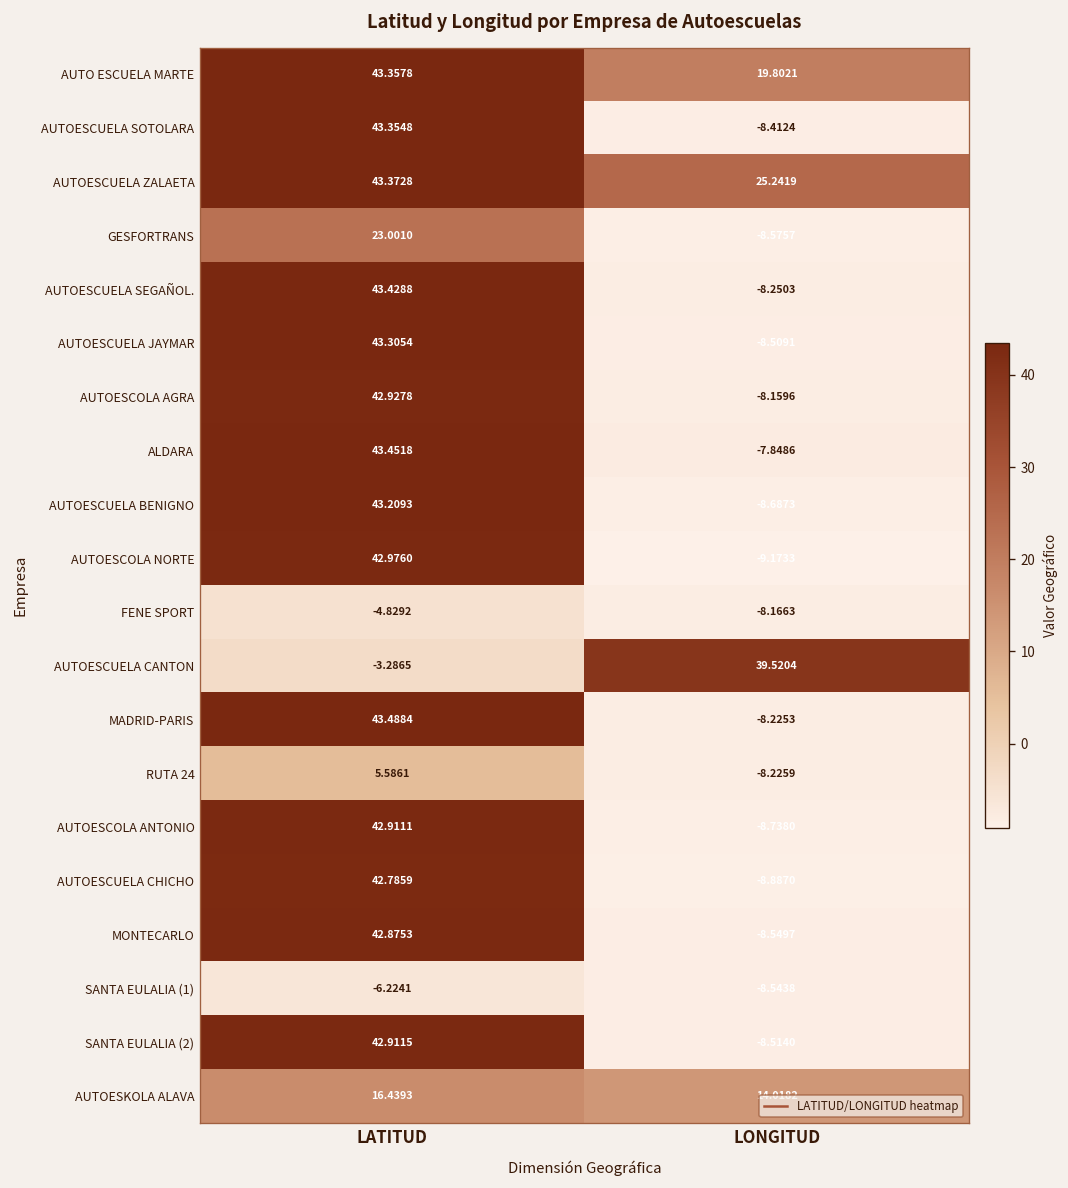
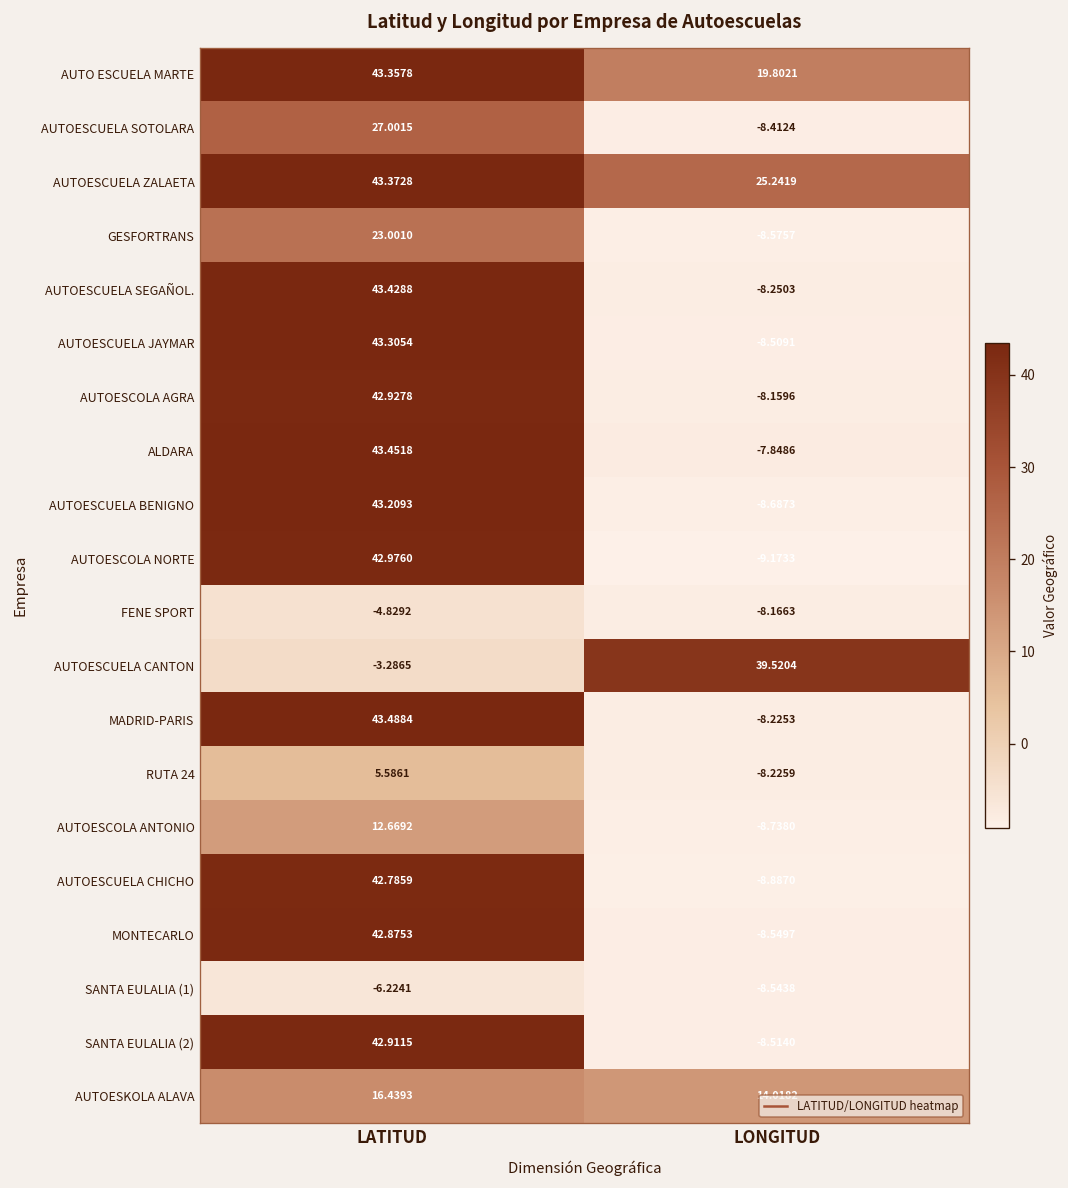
AUTOESCUELA SOTOLARA, LATITUD: 43.3548 -> 27.0015
AUTOESCOLA ANTONIO, LATITUD: 42.9111 -> 12.6692
